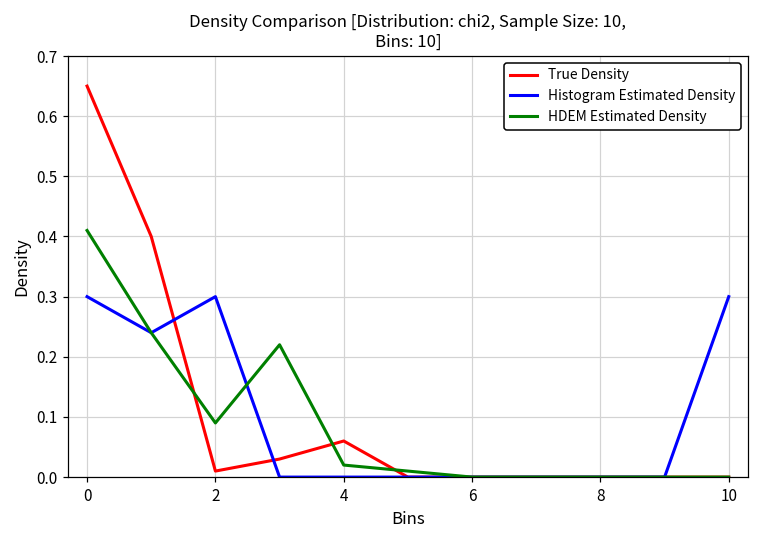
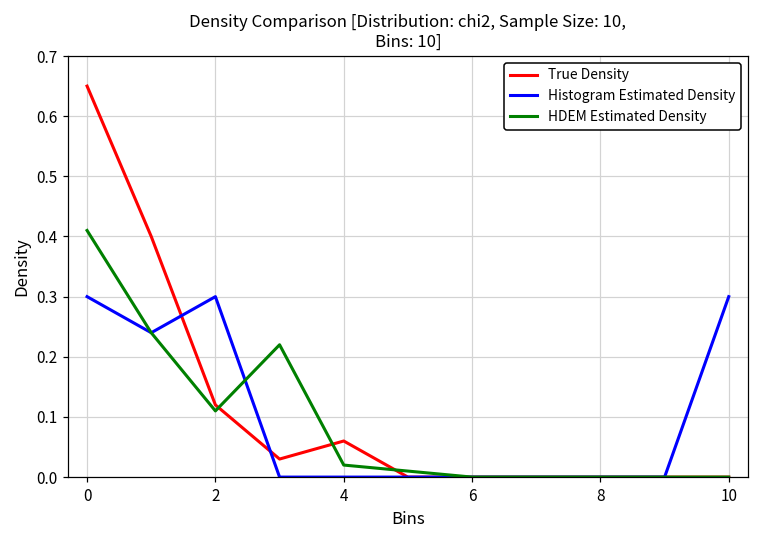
True Density, 2: 0.01 -> 0.12
HDEM Estimated Density, 2: 0.09 -> 0.11
